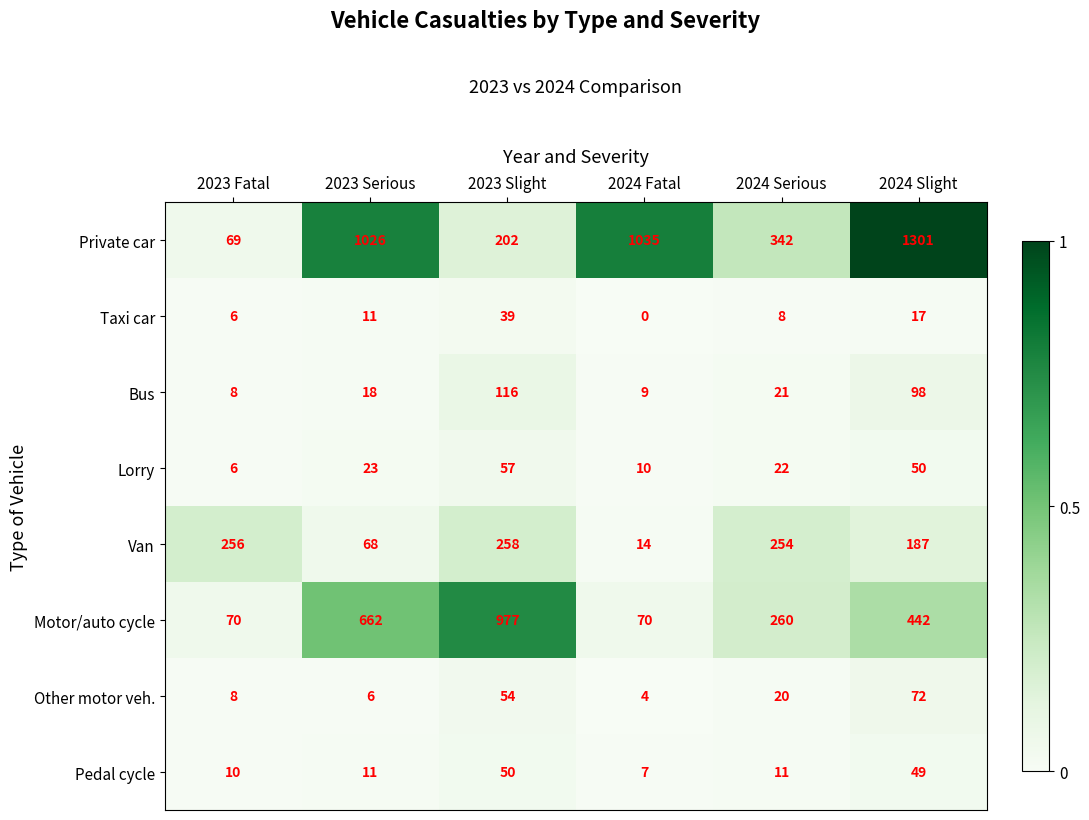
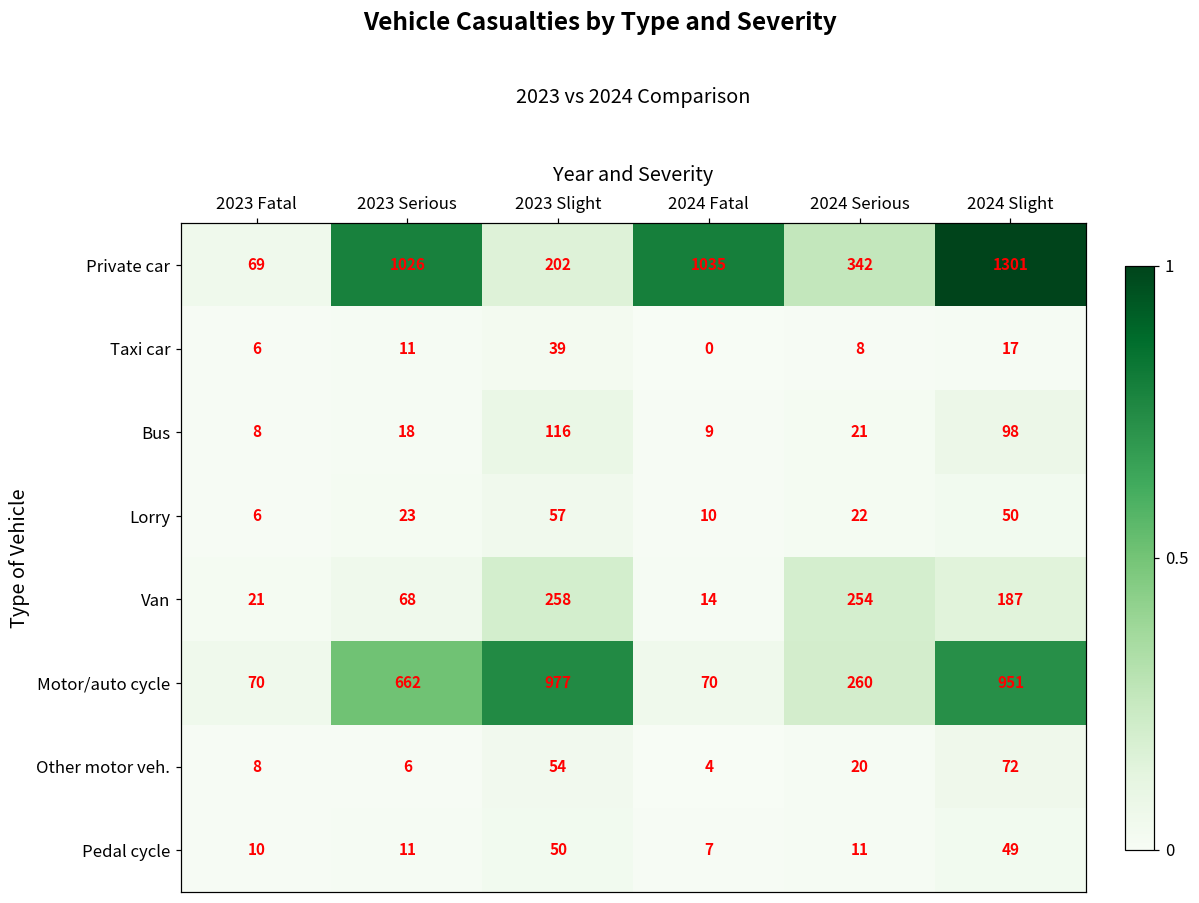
Van, 2023 Fatal: 256 -> 21
Motor/auto cycle, 2024 Slight: 442 -> 951
